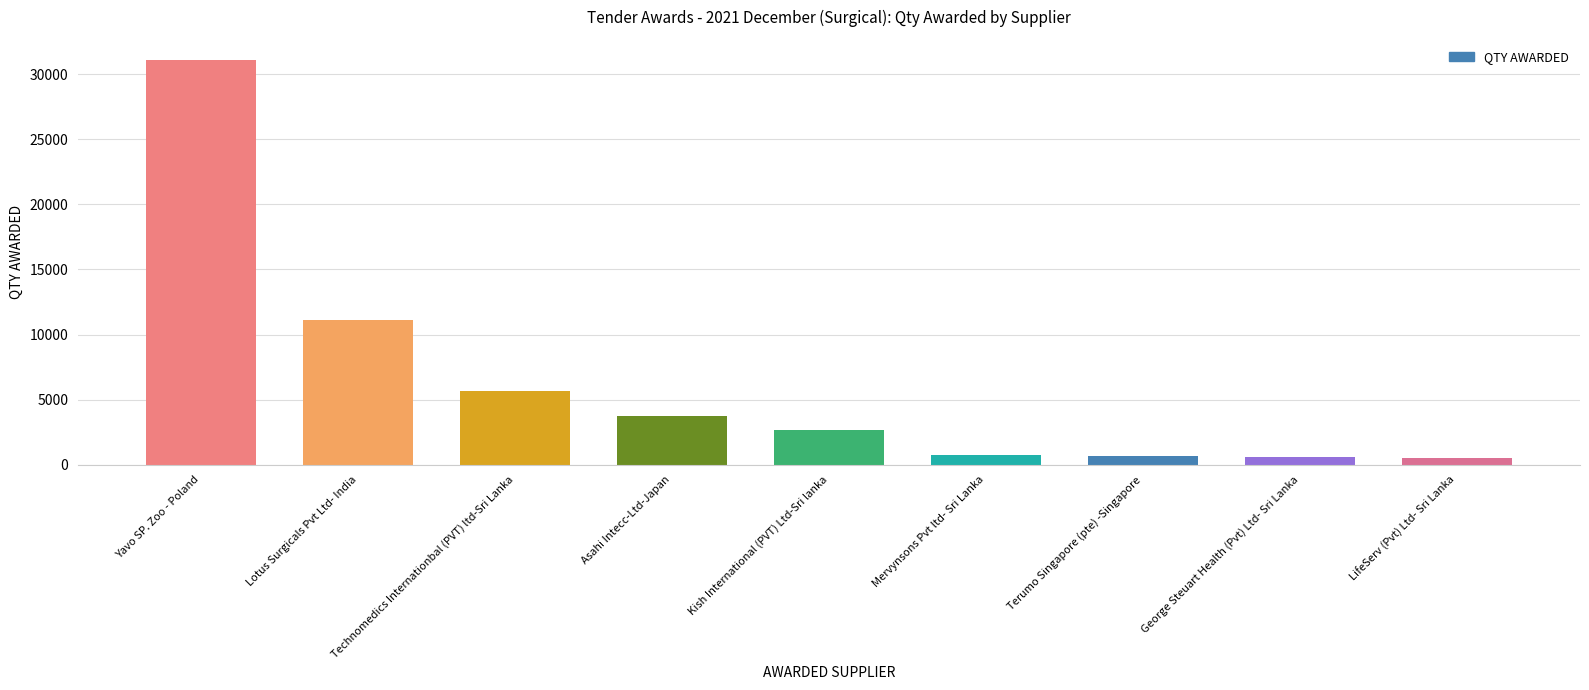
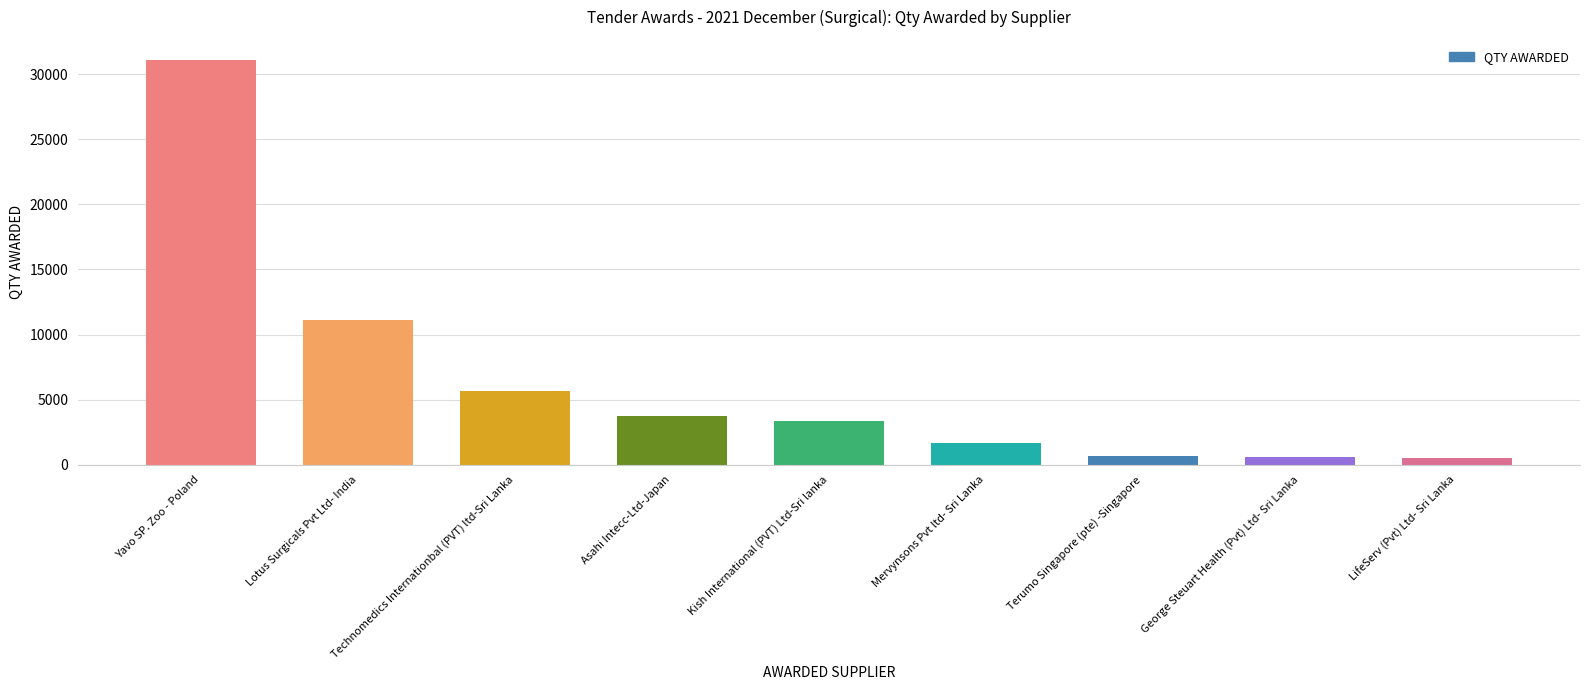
Kish International (PVT) Ltd-Sri lanka: 2600 -> 3400
Mervynsons Pvt ltd- Sri Lanka: 700 -> 1700
